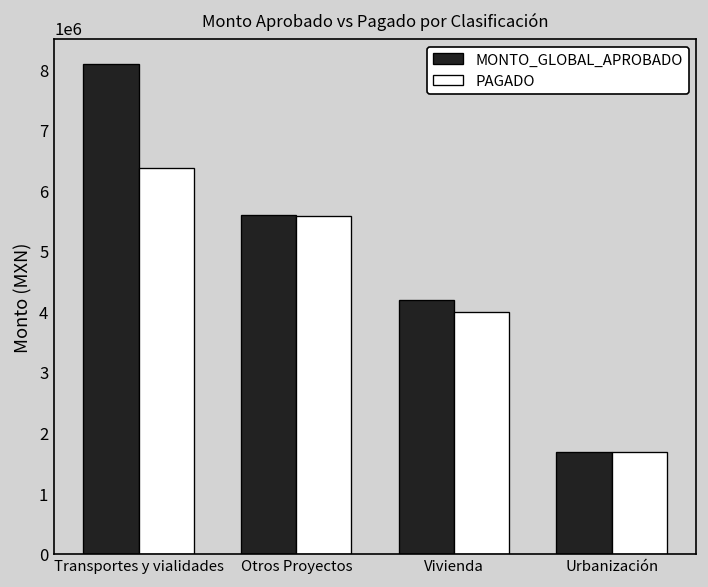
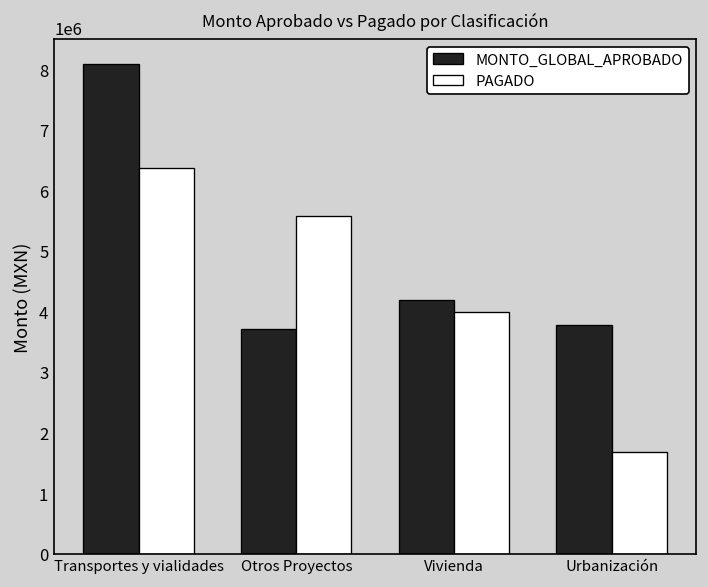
MONTO_GLOBAL_APROBADO, Otros Proyectos: 5600000 -> 3700000
MONTO_GLOBAL_APROBADO, Urbanización: 1700000 -> 3800000
